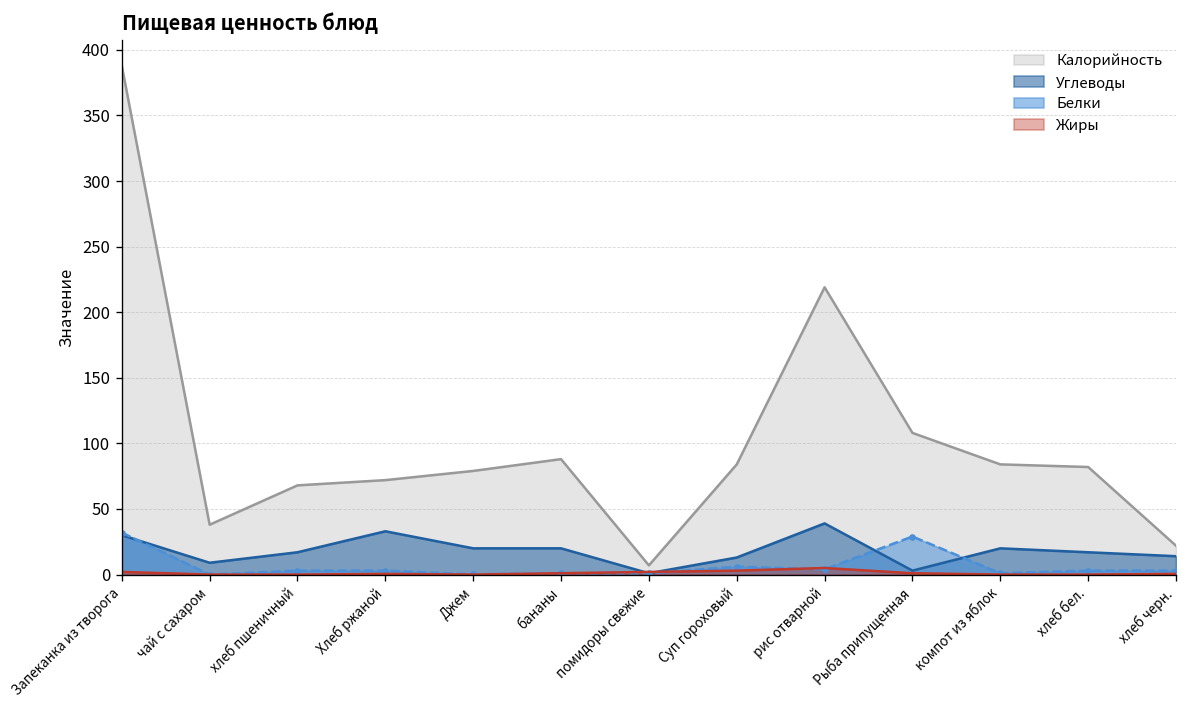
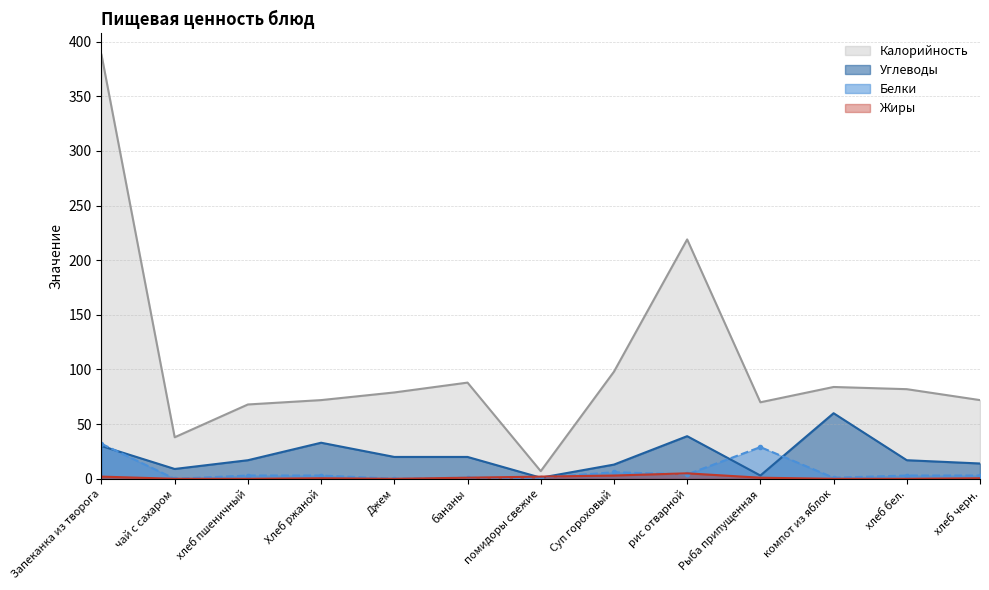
Калорийность, Суп гороховый: 84 -> 98
Калорийность, Рыба припущенная: 108 -> 70
Углеводы, компот из яблок: 20 -> 60
Калорийность, хлеб черн.: 22 -> 72
